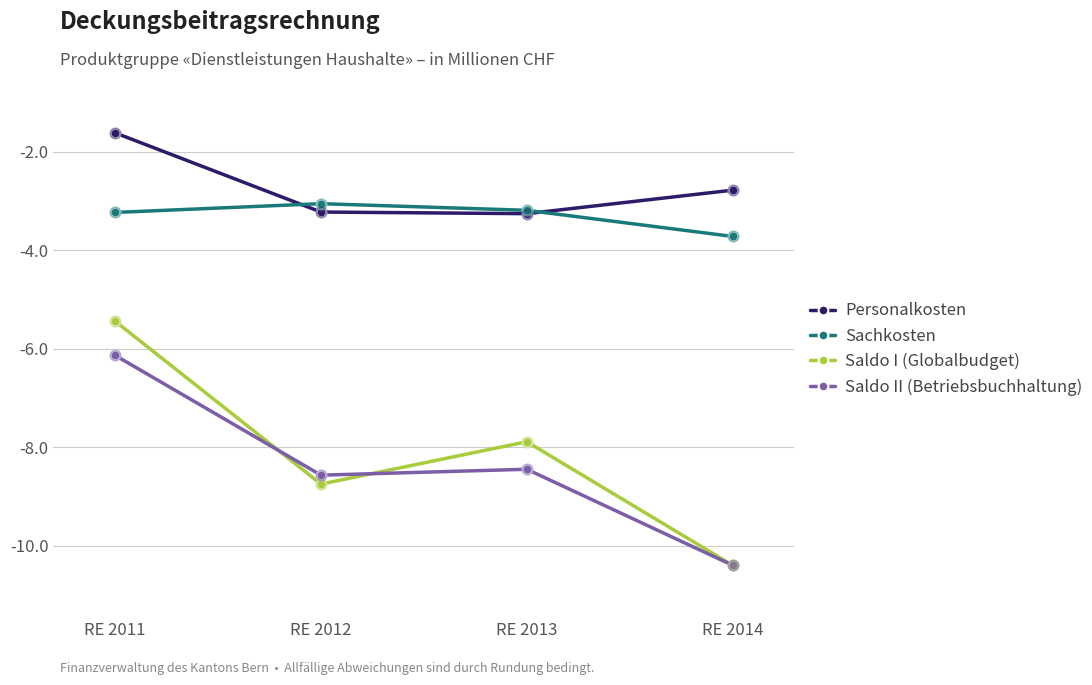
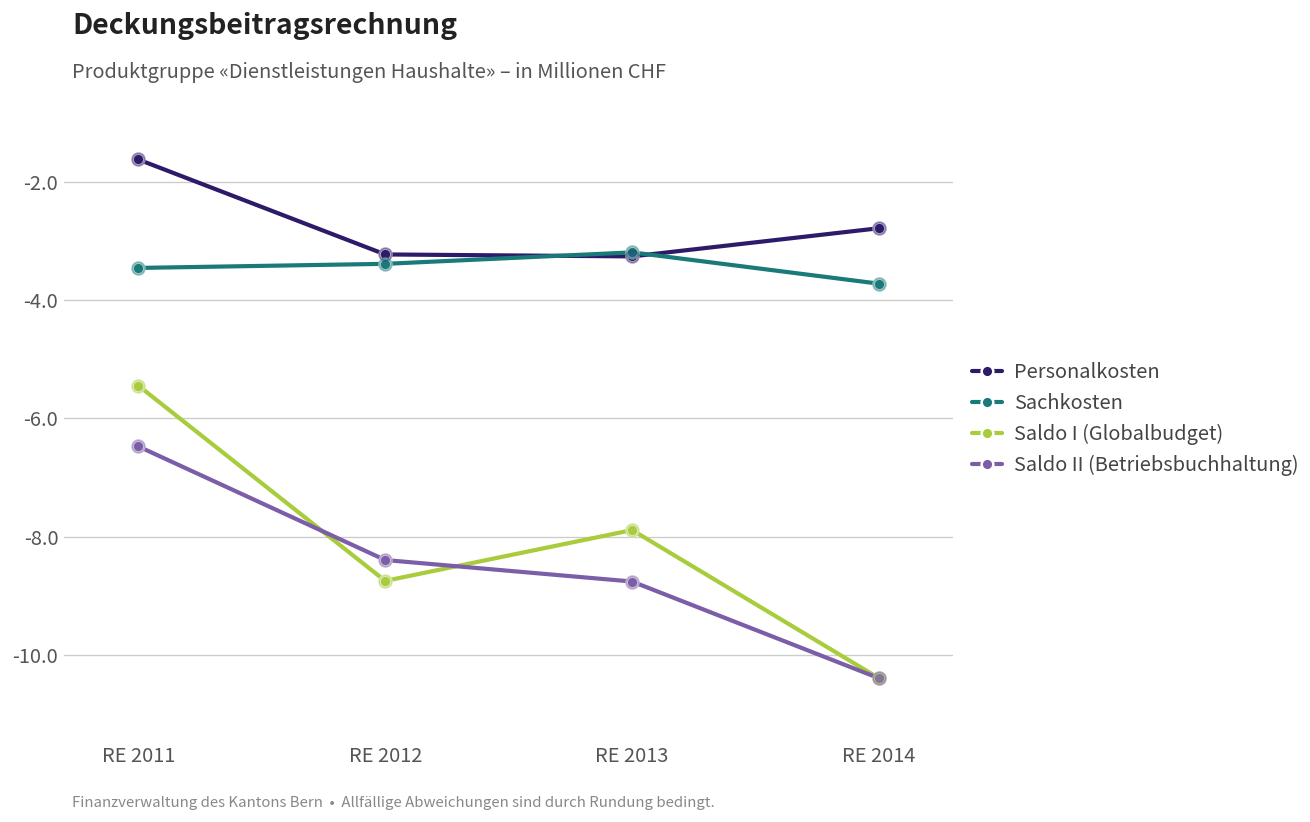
Sachkosten, RE 2011: -3.2 -> -3.5
Saldo II (Betriebsbuchhaltung), RE 2011: -6.1 -> -6.5
Sachkosten, RE 2012: -3.1 -> -3.4
Saldo II (Betriebsbuchhaltung), RE 2012: -8.6 -> -8.4
Saldo II (Betriebsbuchhaltung), RE 2013: -8.4 -> -8.8
